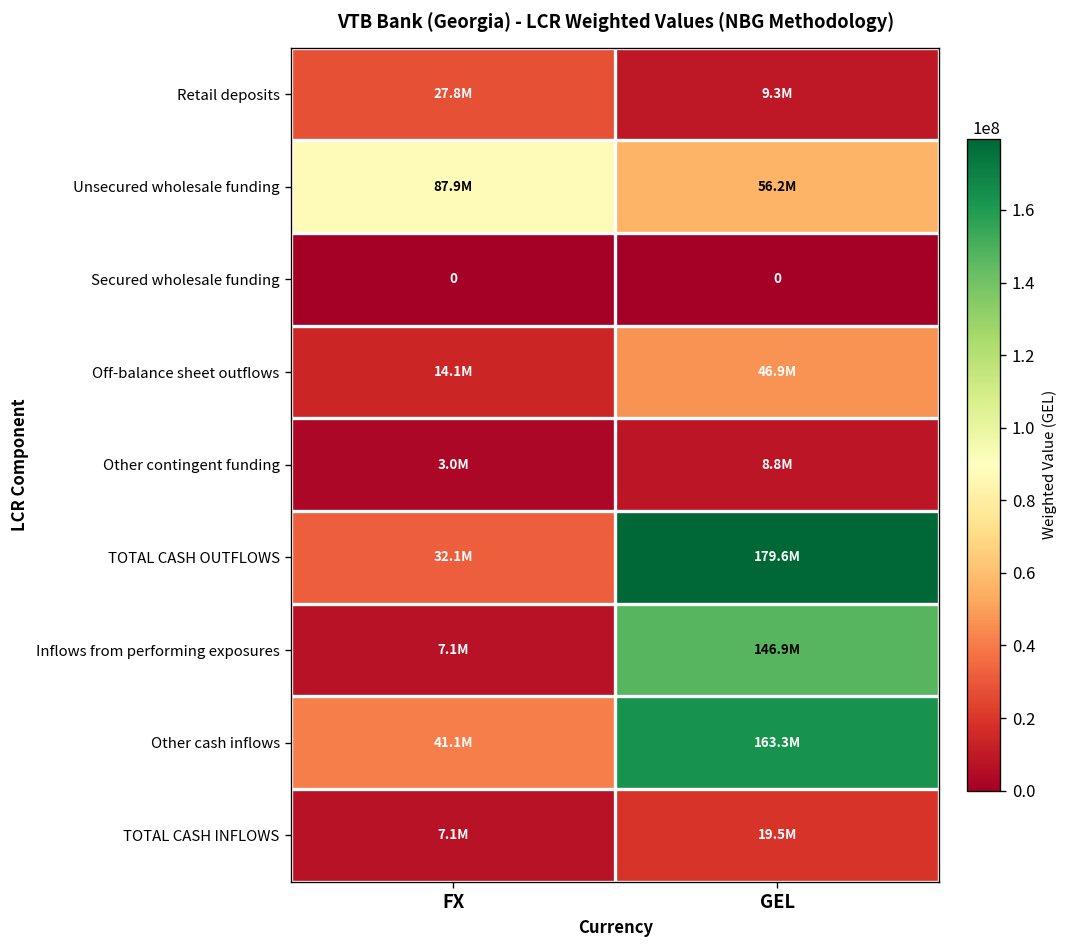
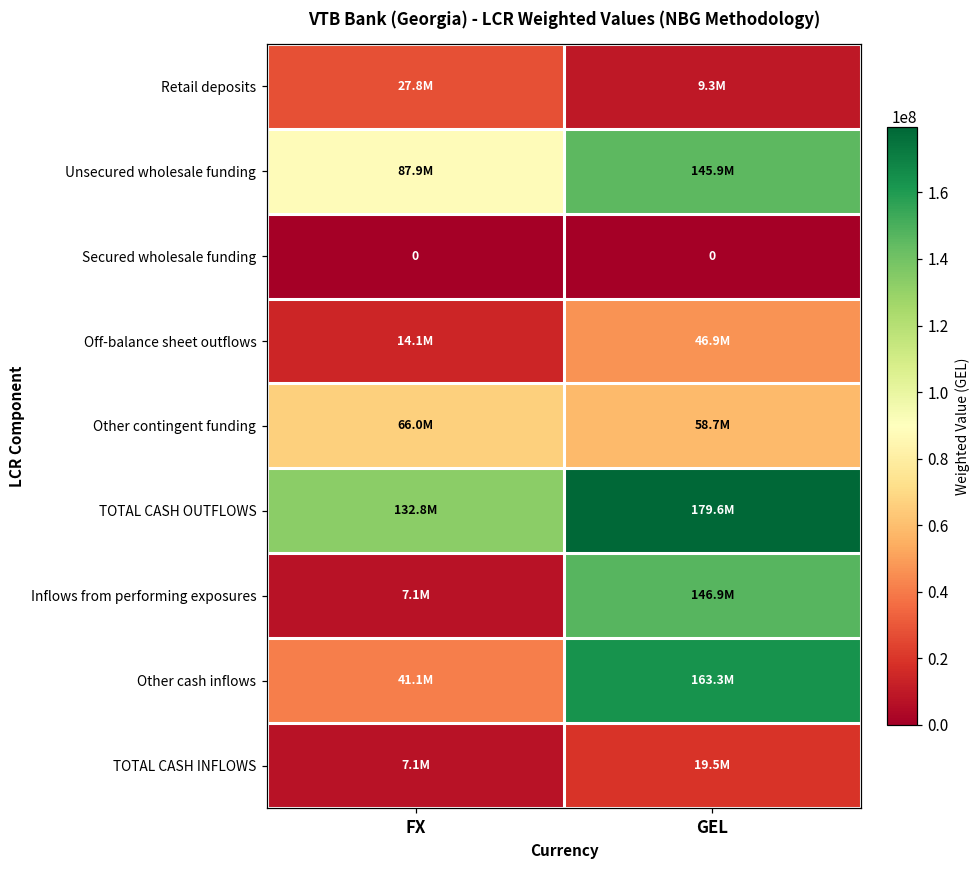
Unsecured wholesale funding, GEL: 56.2M -> 145.9M
Other contingent funding, FX: 3.0M -> 66.0M
Other contingent funding, GEL: 8.8M -> 58.7M
TOTAL CASH OUTFLOWS, FX: 32.1M -> 132.8M
